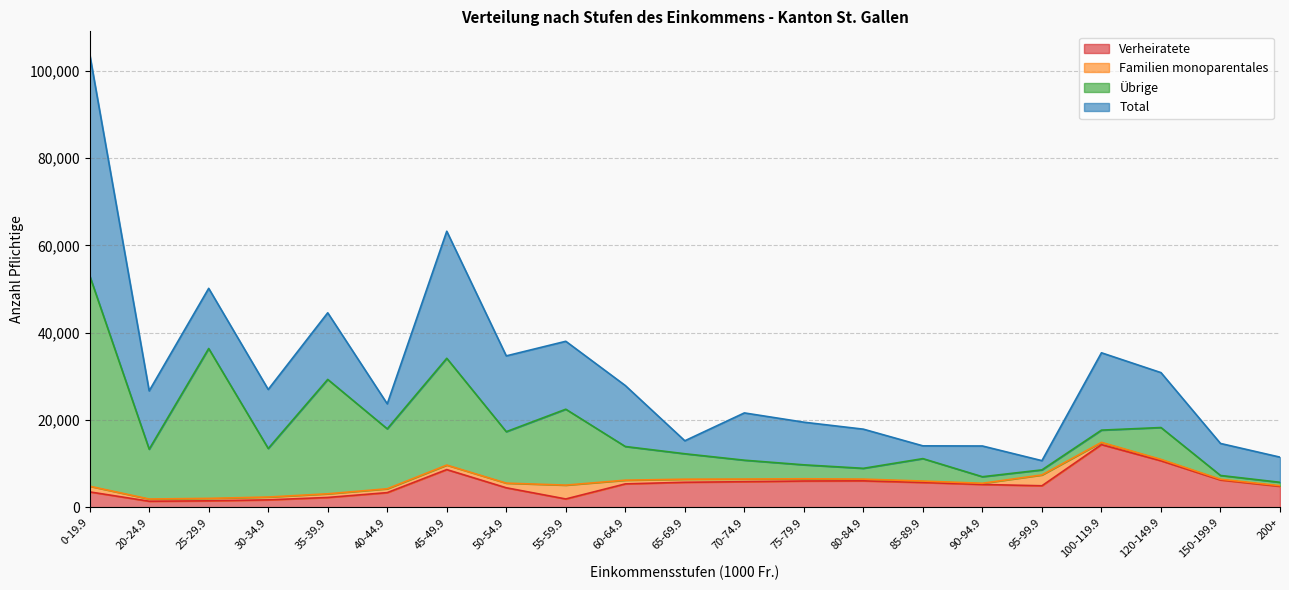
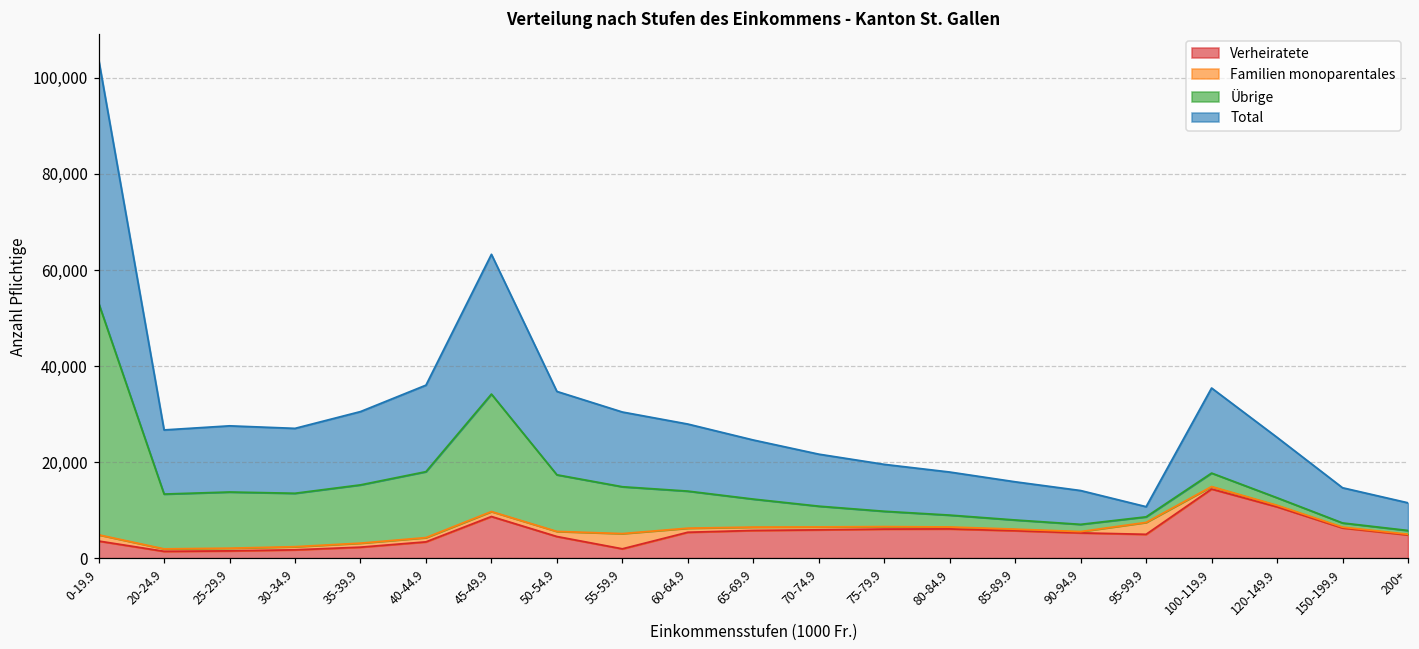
Übrige, 25-29.9: 34,000 -> 12,000
Übrige, 35-39.9: 26,000 -> 12,000
Total, 40-44.9: 6,000 -> 18,000
Übrige, 55-59.9: 17,000 -> 10,000
Total, 65-69.9: 3,000 -> 12,000
Übrige, 85-89.9: 5,000 -> 2,000
Total, 85-89.9: 3,000 -> 8,000
Übrige, 120-149.9: 7,000 -> 2,000
